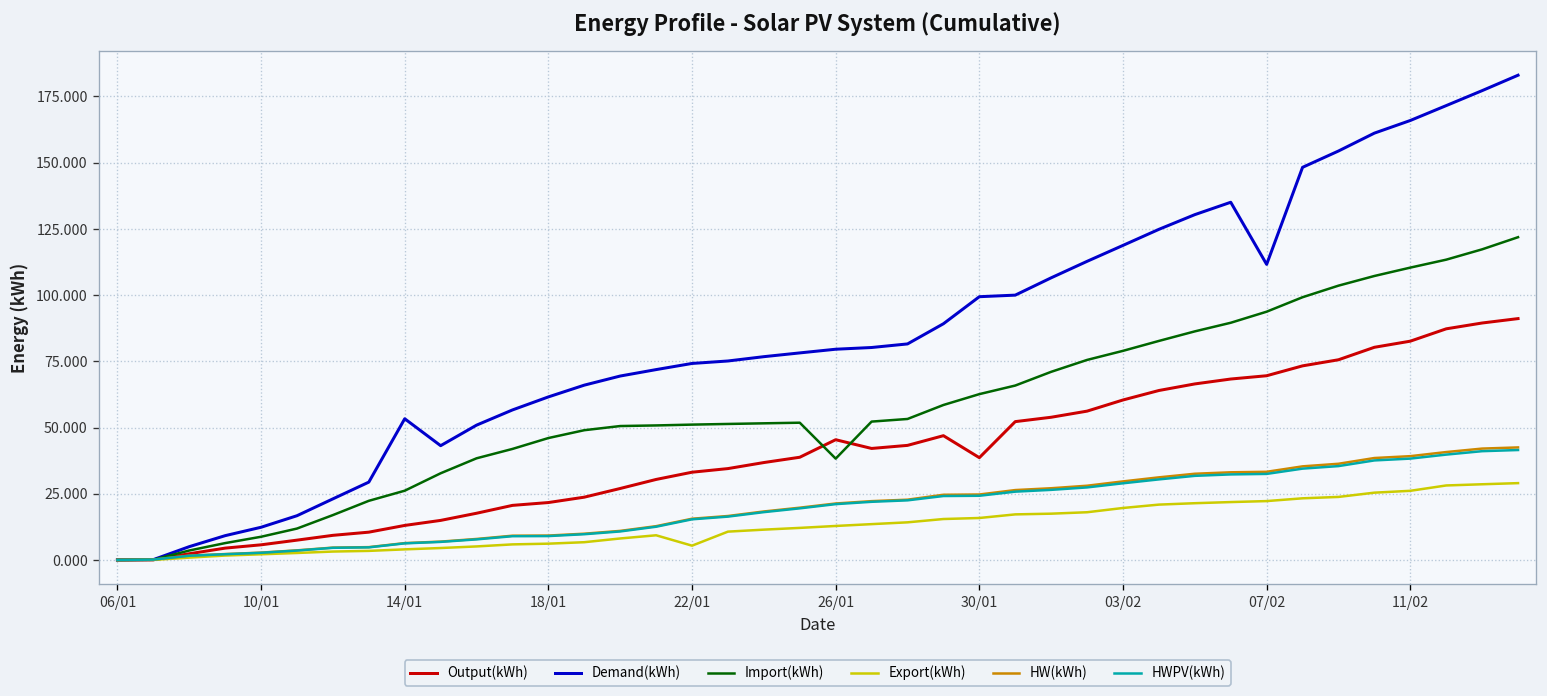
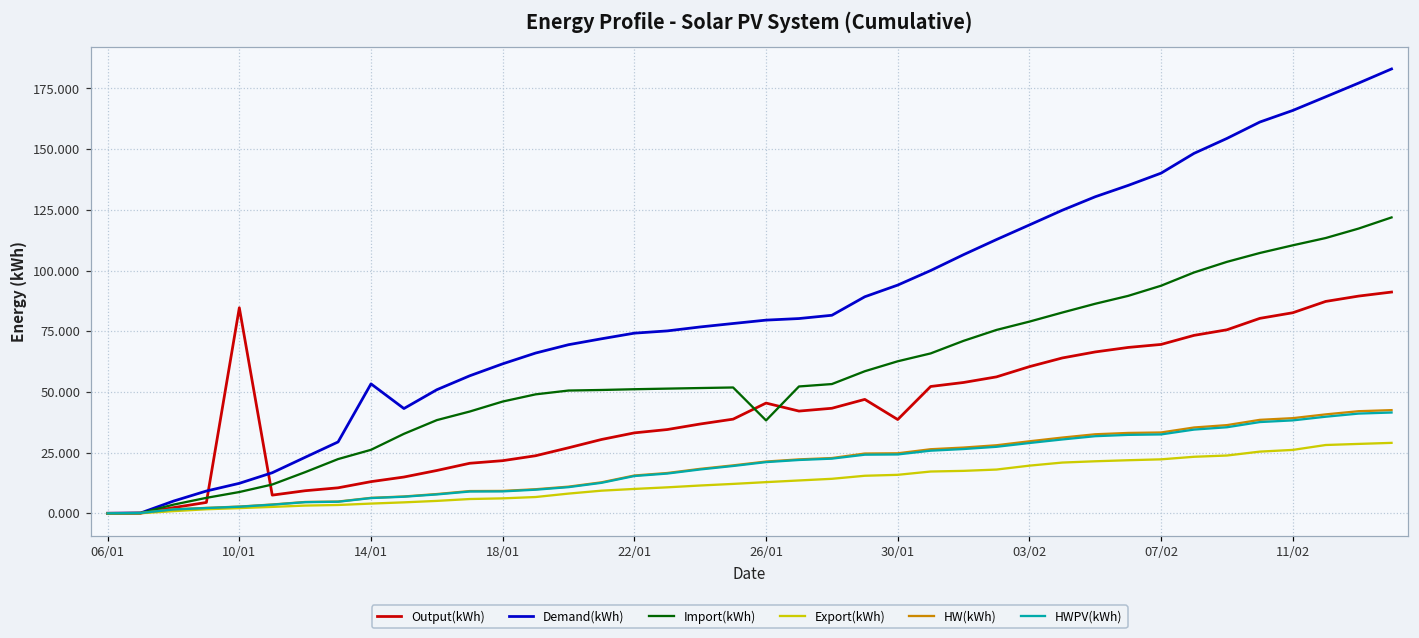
Output(kWh), 10/01: 6 -> 85
Export(kWh), 22/01: 5 -> 10
Demand(kWh), 30/01: 99 -> 94
Demand(kWh), 07/02: 112 -> 140
